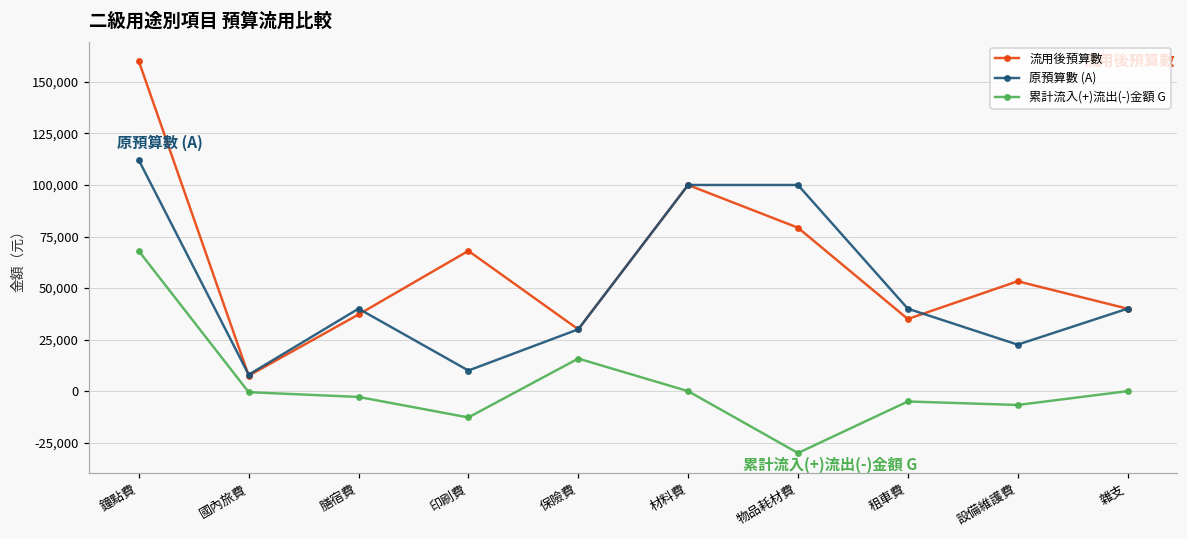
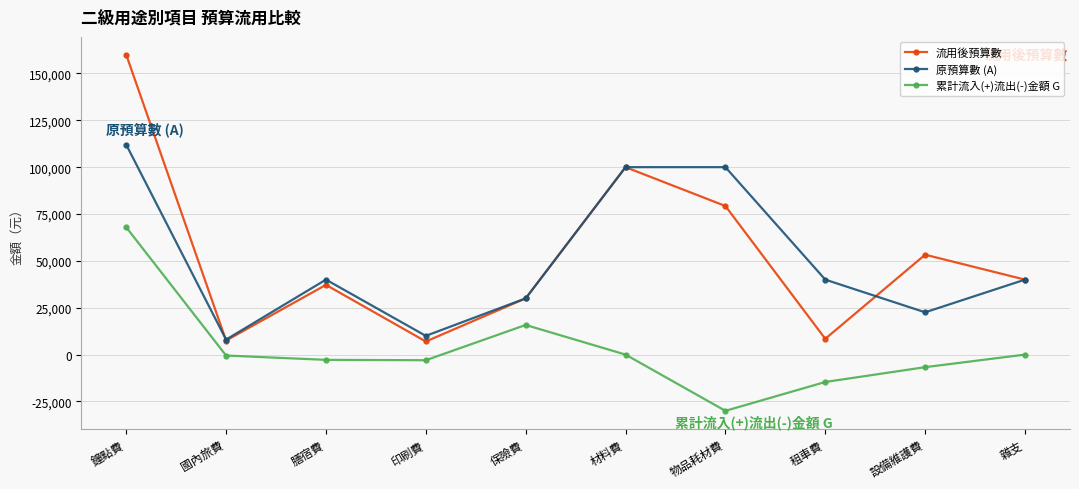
流用後預算數, 印刷費: 68,000 -> 7,000
累計流入(+)流出(-)金額 G, 印刷費: -13,000 -> -3,000
流用後預算數, 租車費: 35,000 -> 8,000
累計流入(+)流出(-)金額 G, 租車費: -5,000 -> -15,000
